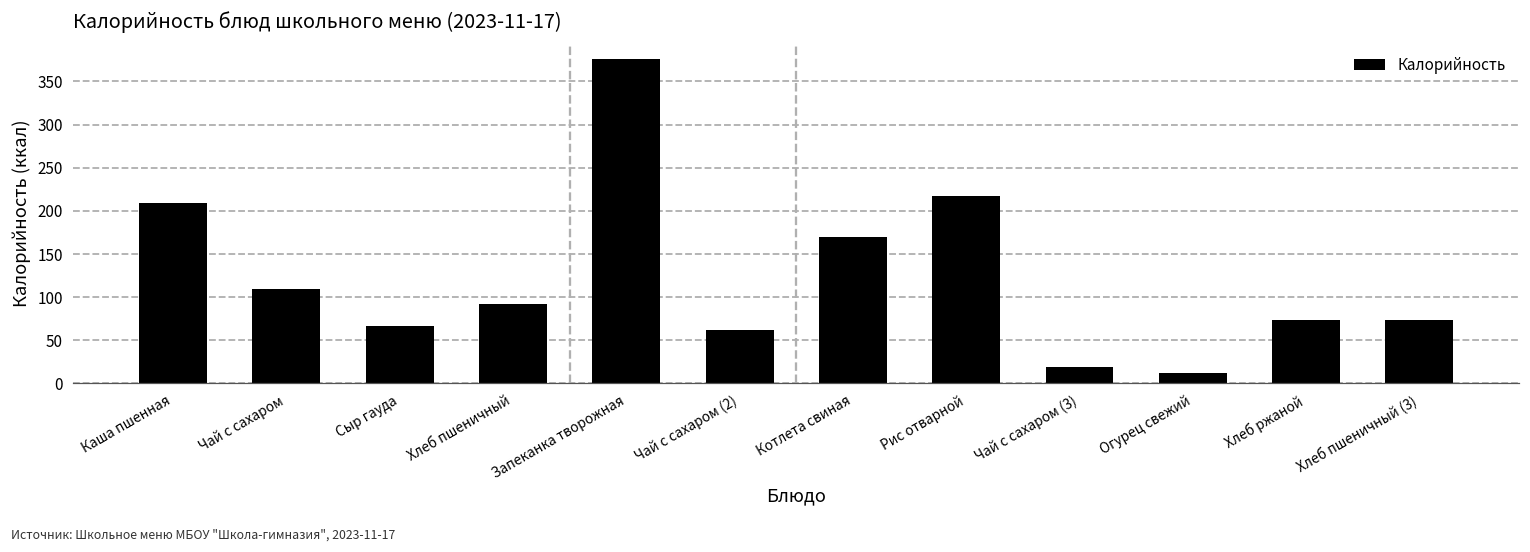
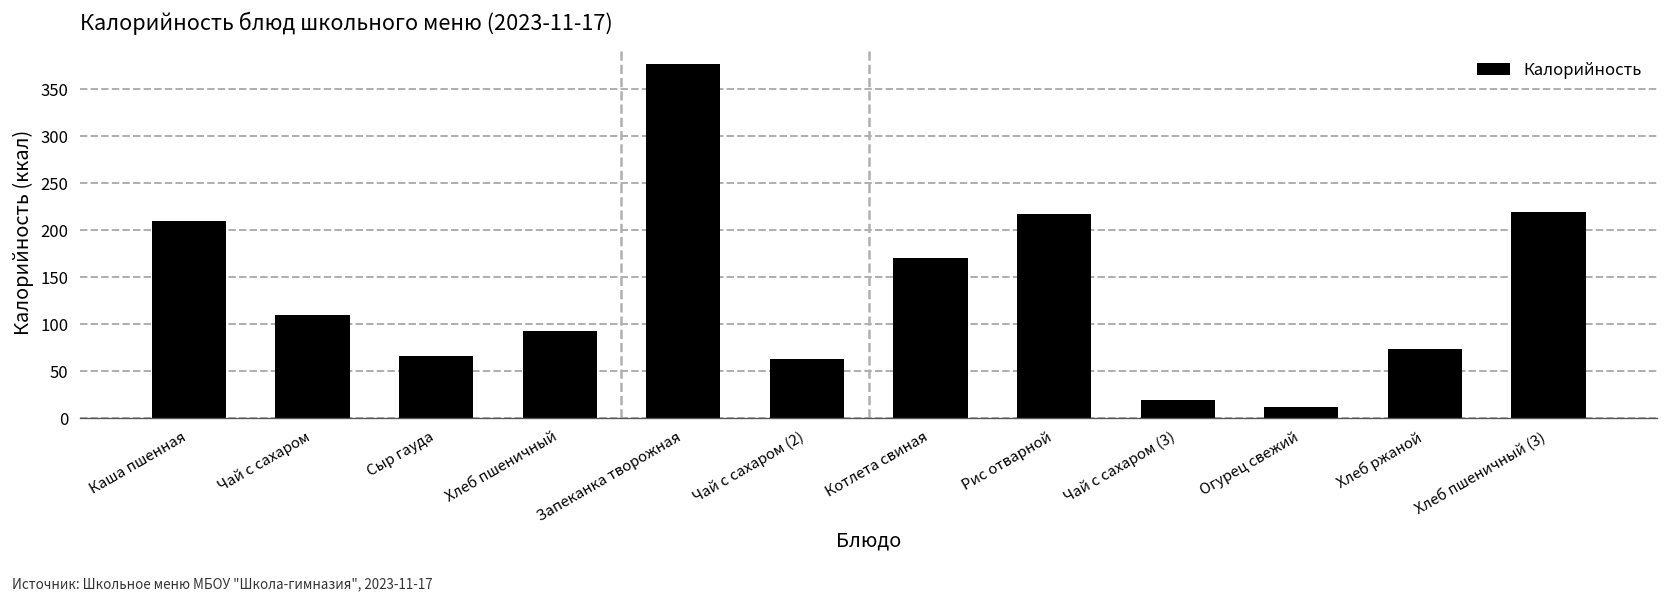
Хлеб пшеничный (3): 70 -> 220
